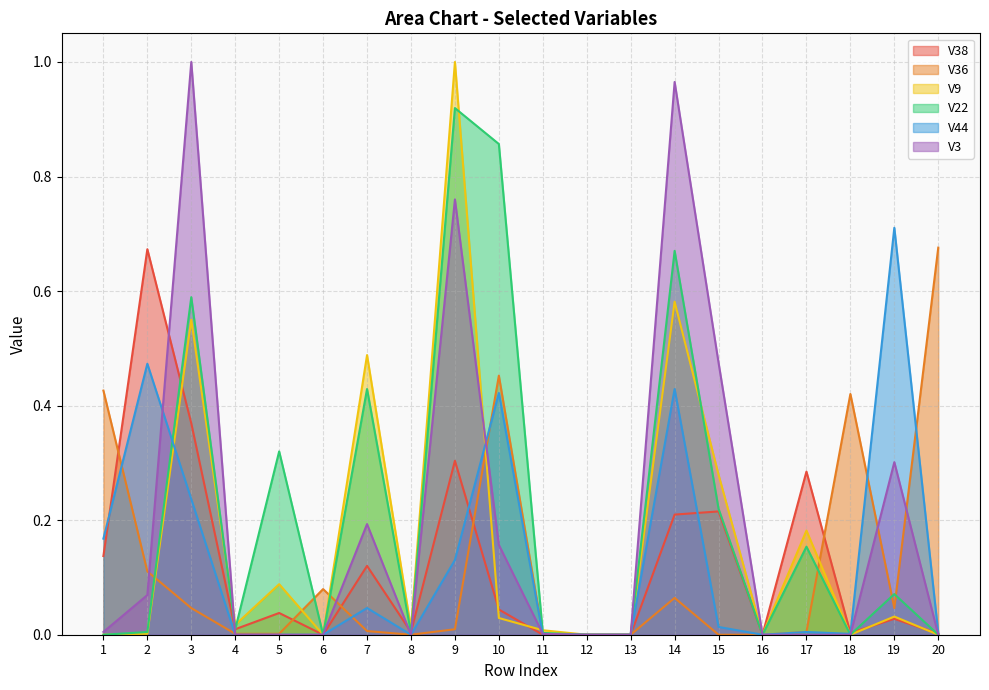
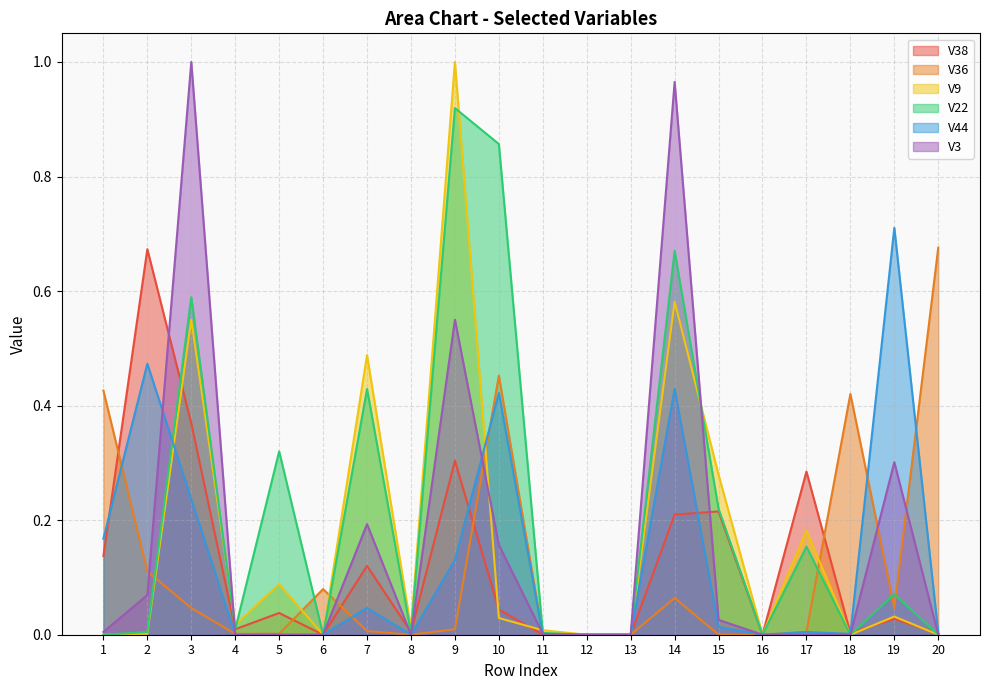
V3, 9: 0.76 -> 0.55
V3, 15: 0.47 -> 0.03
